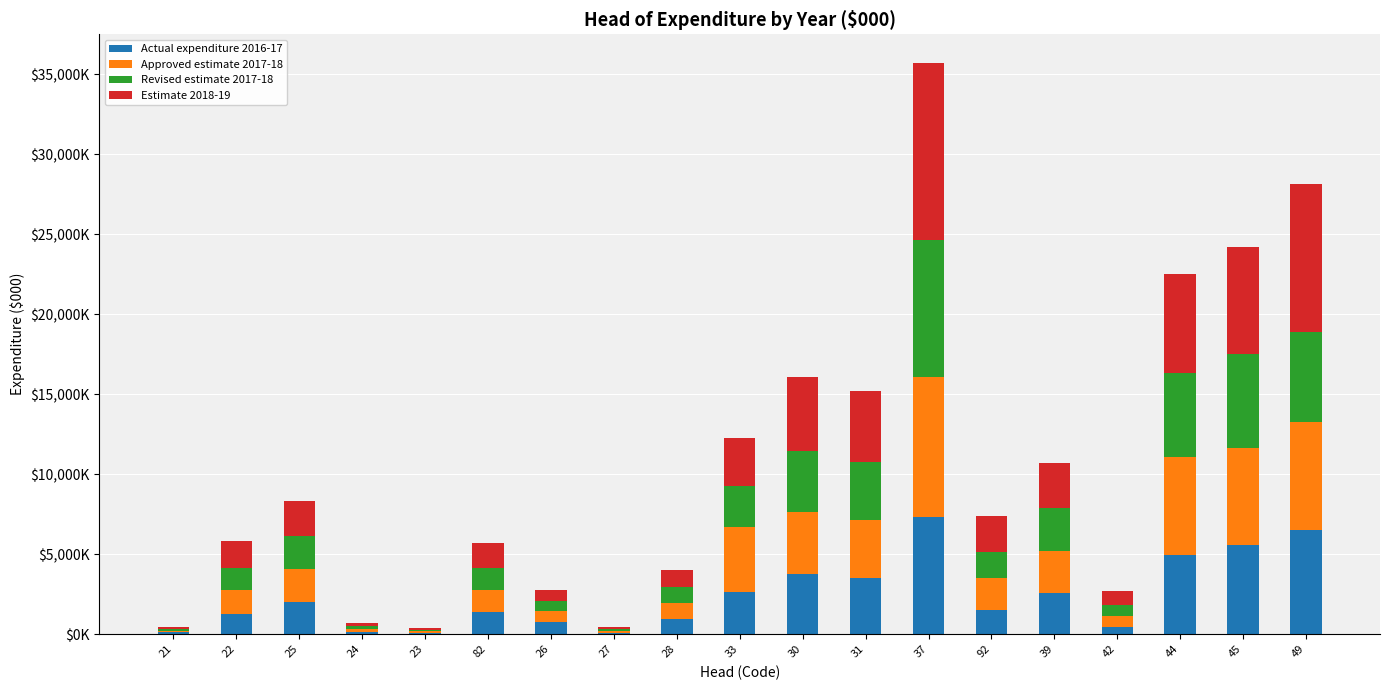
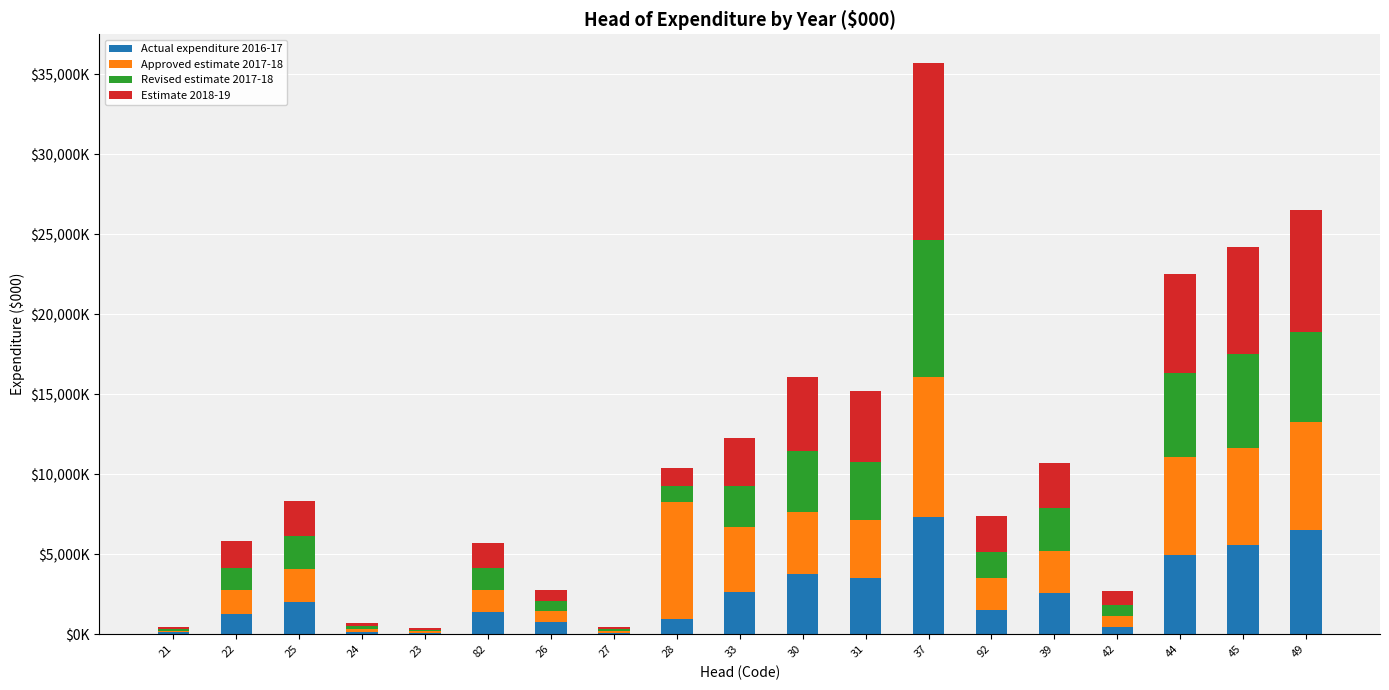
Approved estimate 2017-18, 28: $1,000,000 -> $7,300,000
Estimate 2018-19, 49: $9,300,000 -> $7,600,000
